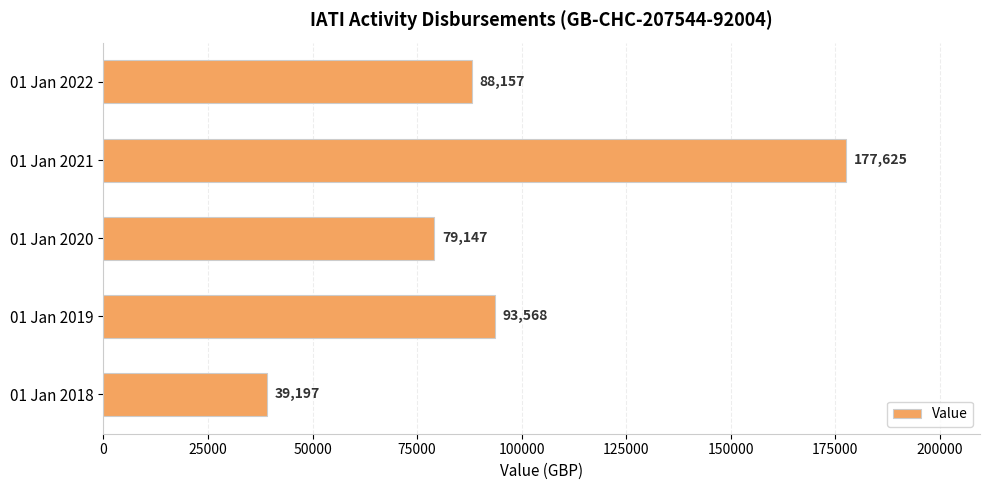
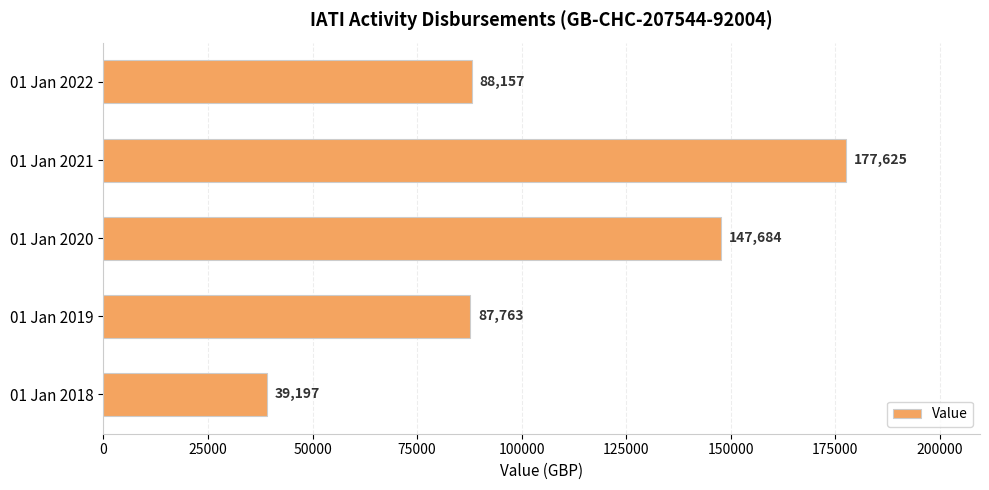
01 Jan 2020: 79,147 -> 147,684
01 Jan 2019: 93,568 -> 87,763
